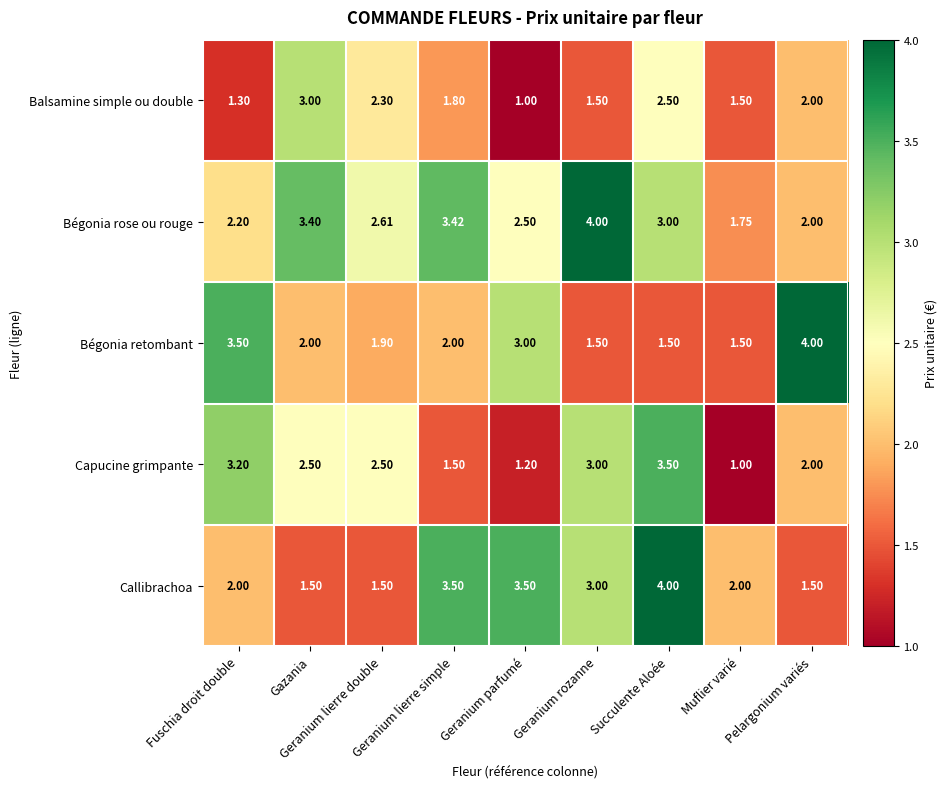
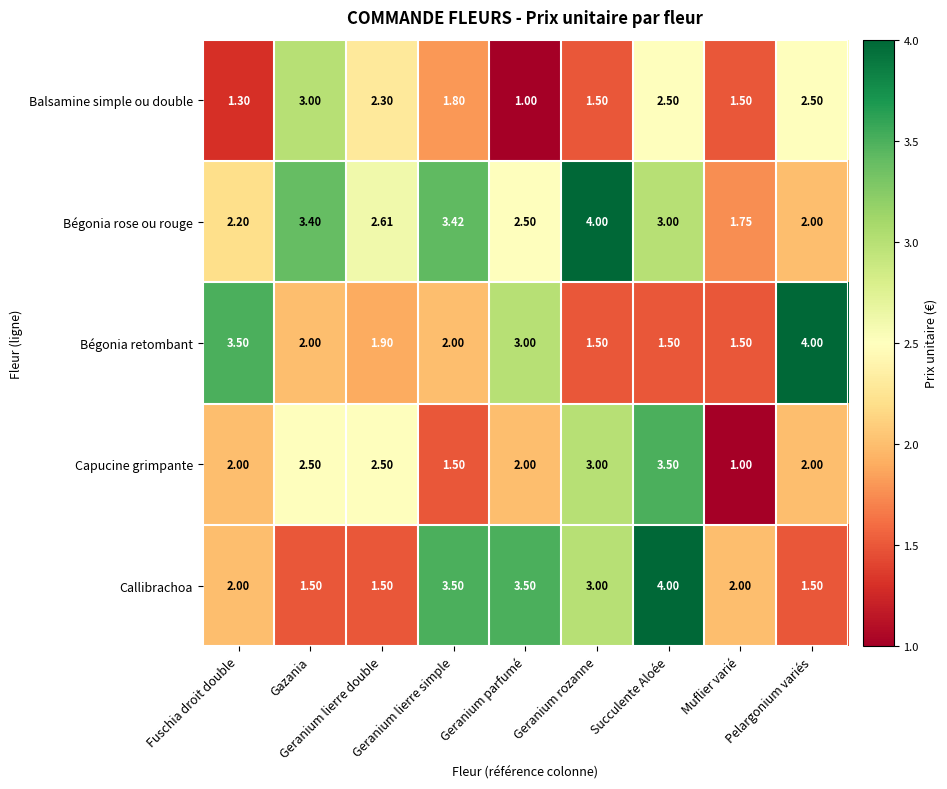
Balsamine simple ou double, Pelargonium variés: 2.00 -> 2.50
Capucine grimpante, Fuschia droit double: 3.20 -> 2.00
Capucine grimpante, Geranium parfumé: 1.20 -> 2.00
